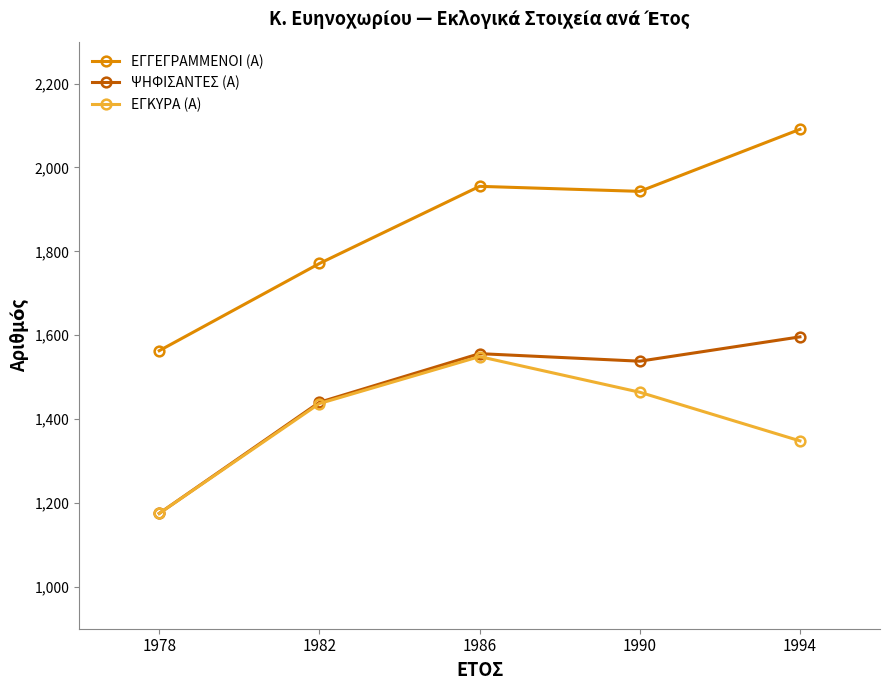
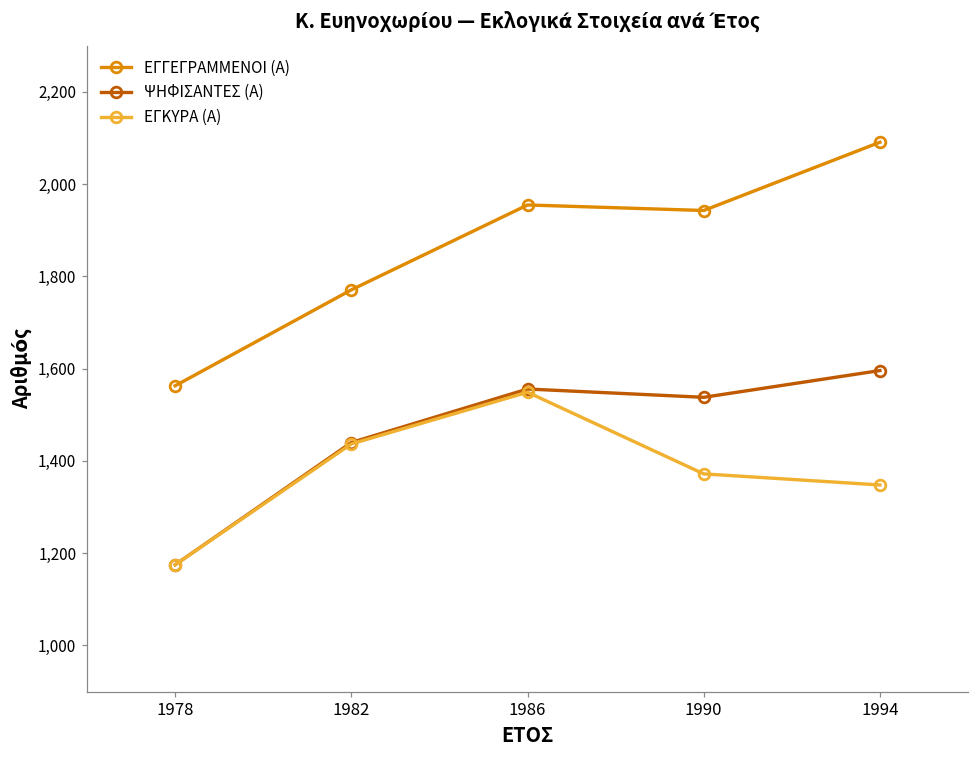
ΕΓΚΥΡΑ (Α), 1990: 1,460 -> 1,370
